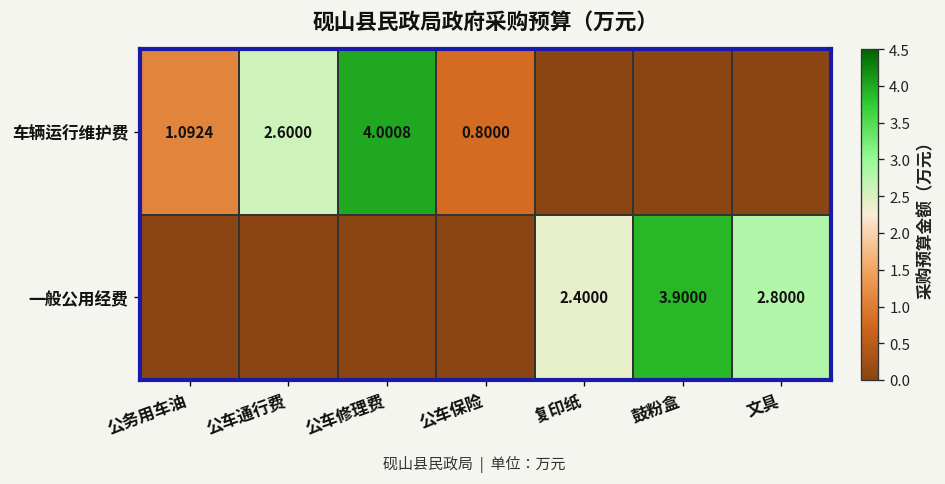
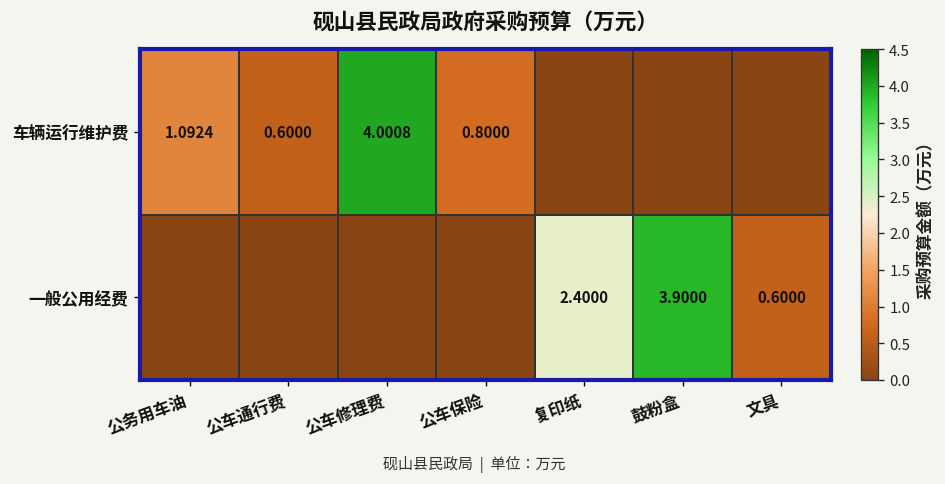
车辆运行维护费, 公车通行费: 2.6000 -> 0.6000
一般公用经费, 文具: 2.8000 -> 0.6000
